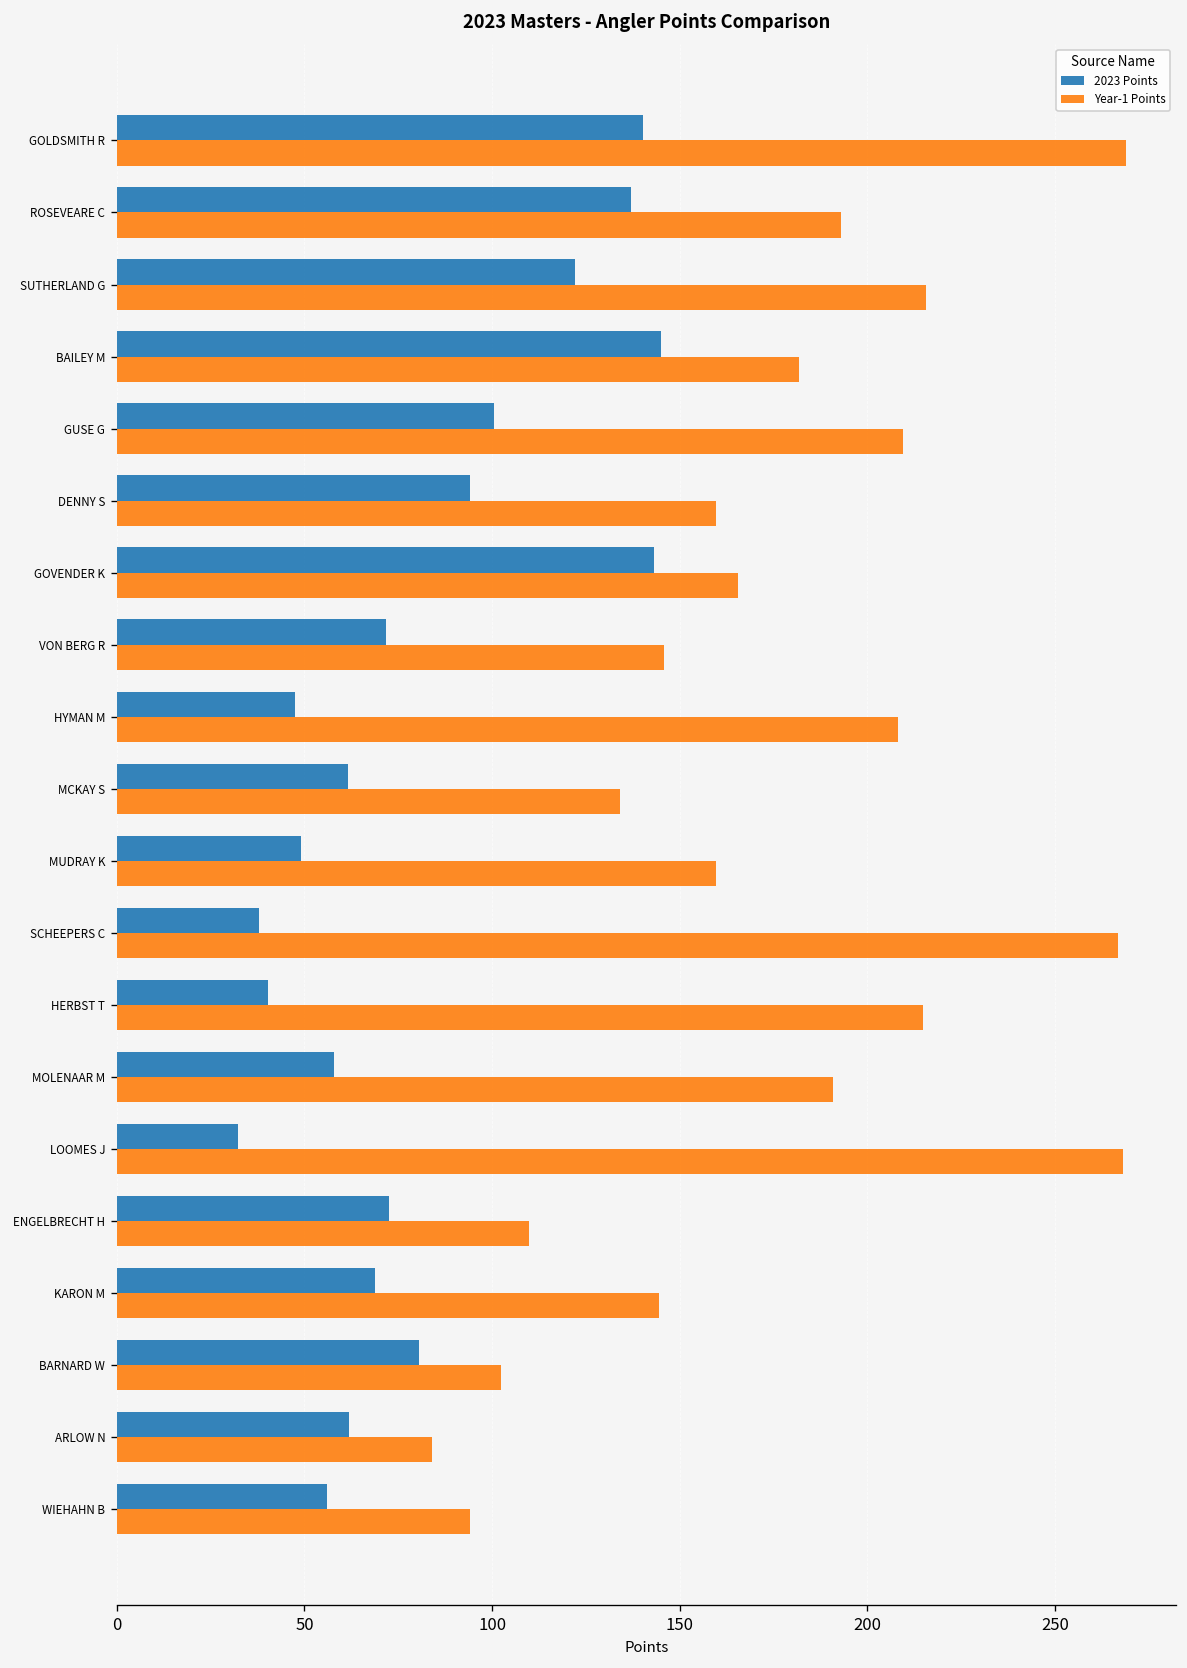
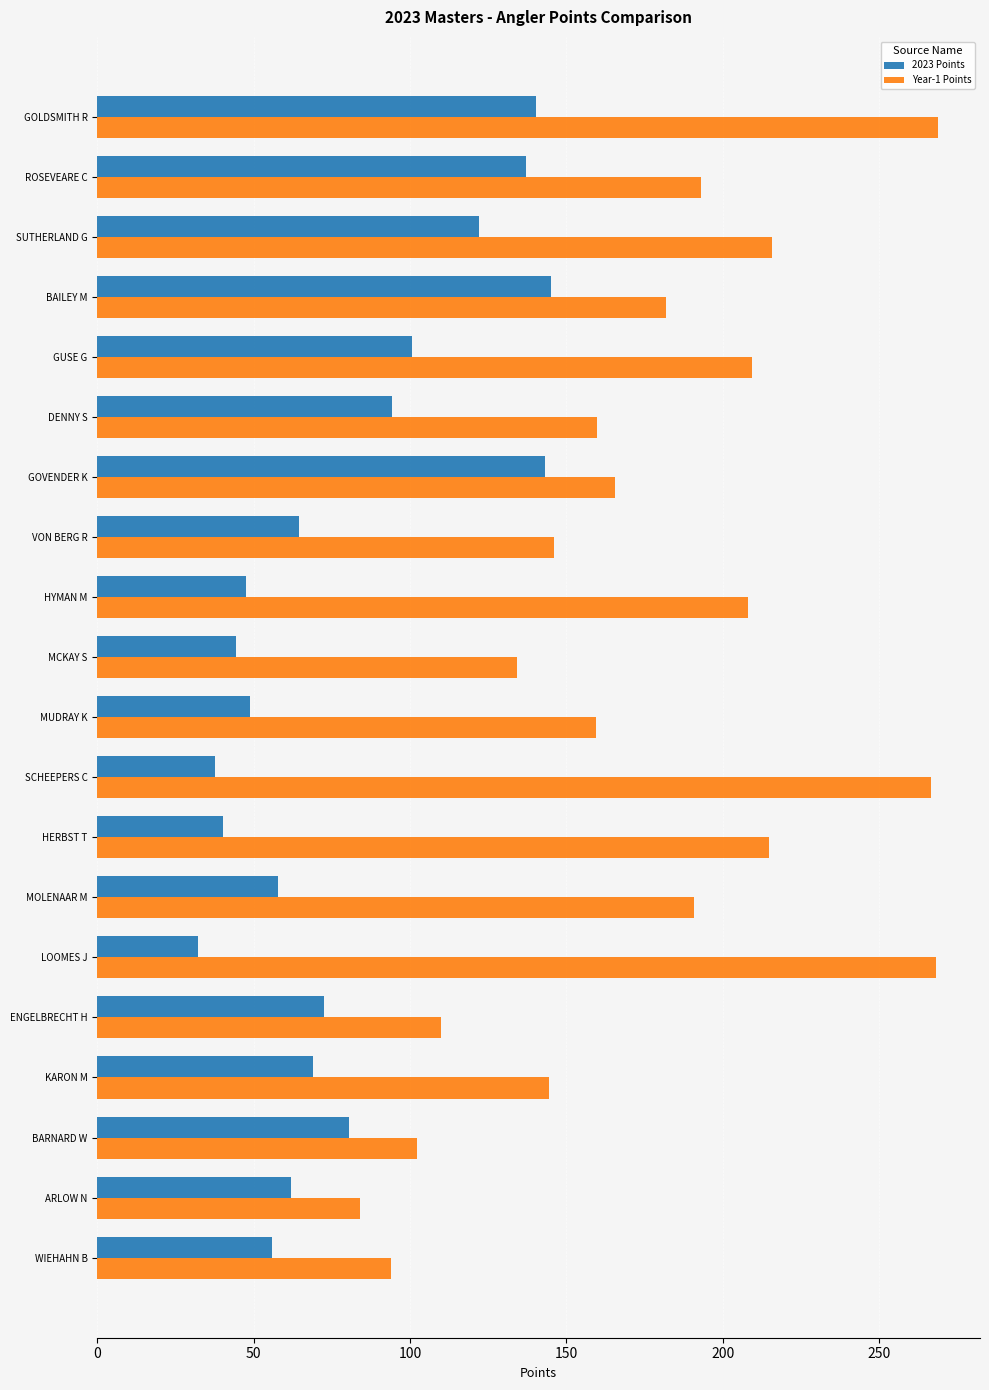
2023 Points, VON BERG R: 72 -> 64
2023 Points, MCKAY S: 62 -> 44
